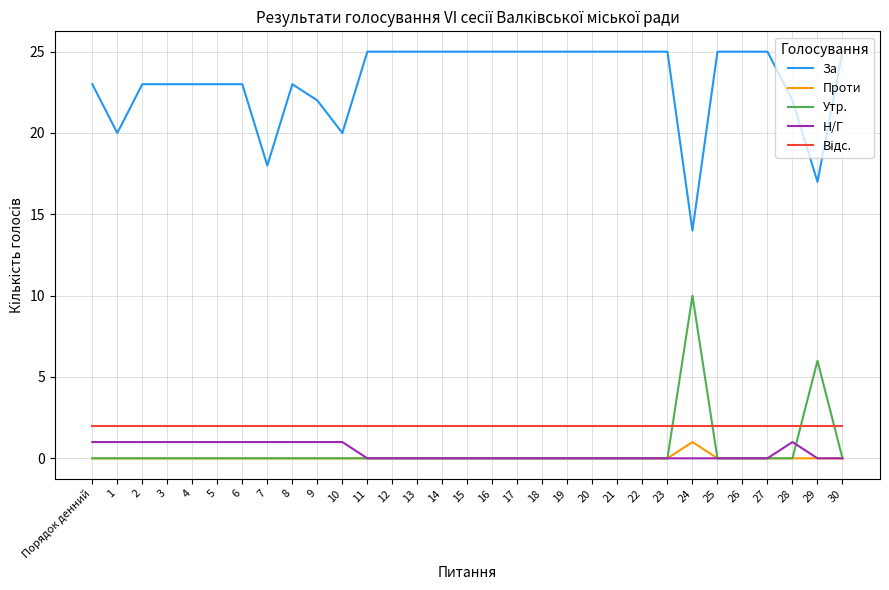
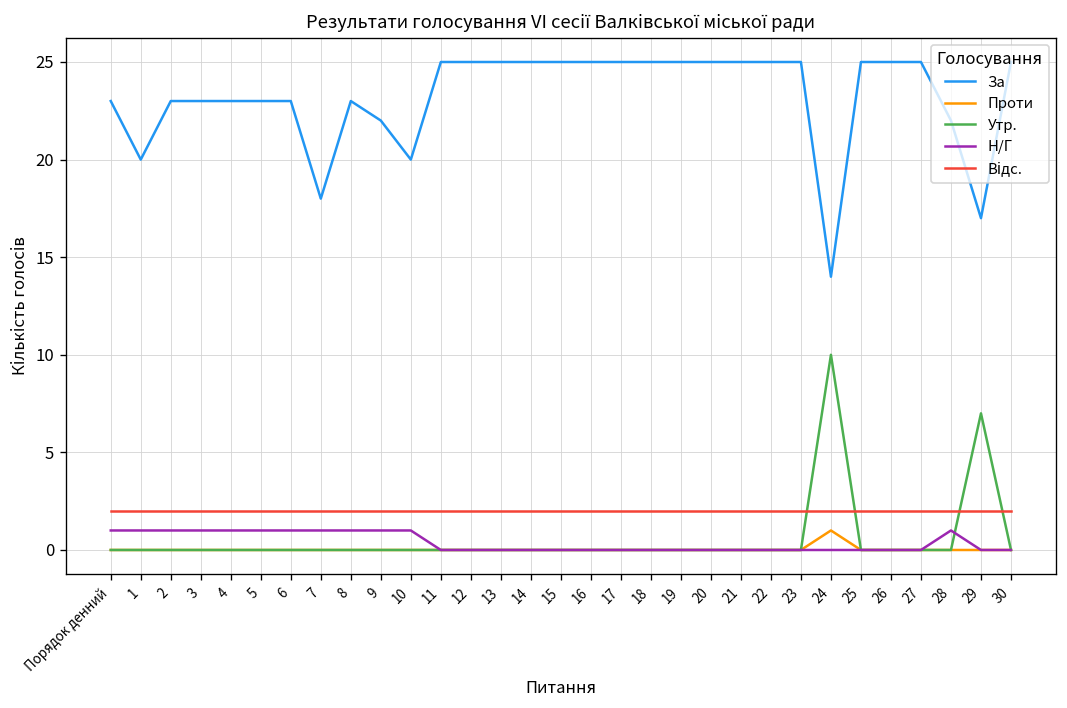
Утр., 29: 6 -> 7
